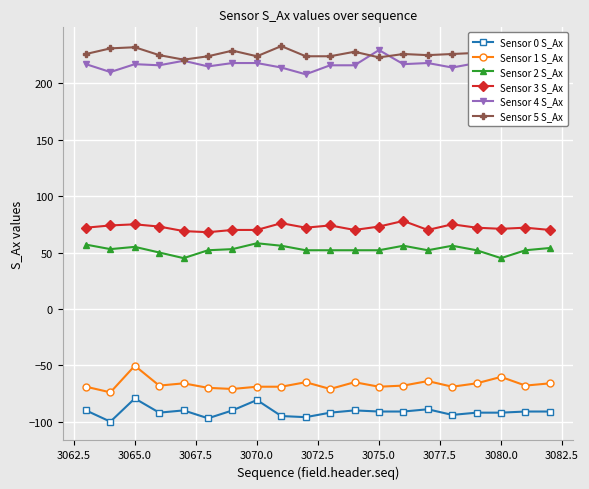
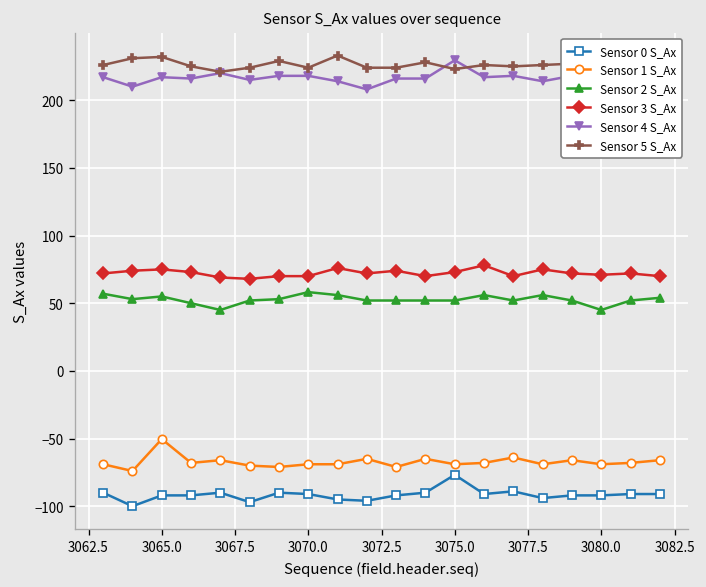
Sensor 0 S_Ax, 3065.0: -79 -> -92
Sensor 0 S_Ax, 3070.0: -81 -> -91
Sensor 0 S_Ax, 3075.0: -91 -> -77
Sensor 1 S_Ax, 3080.0: -60 -> -69
